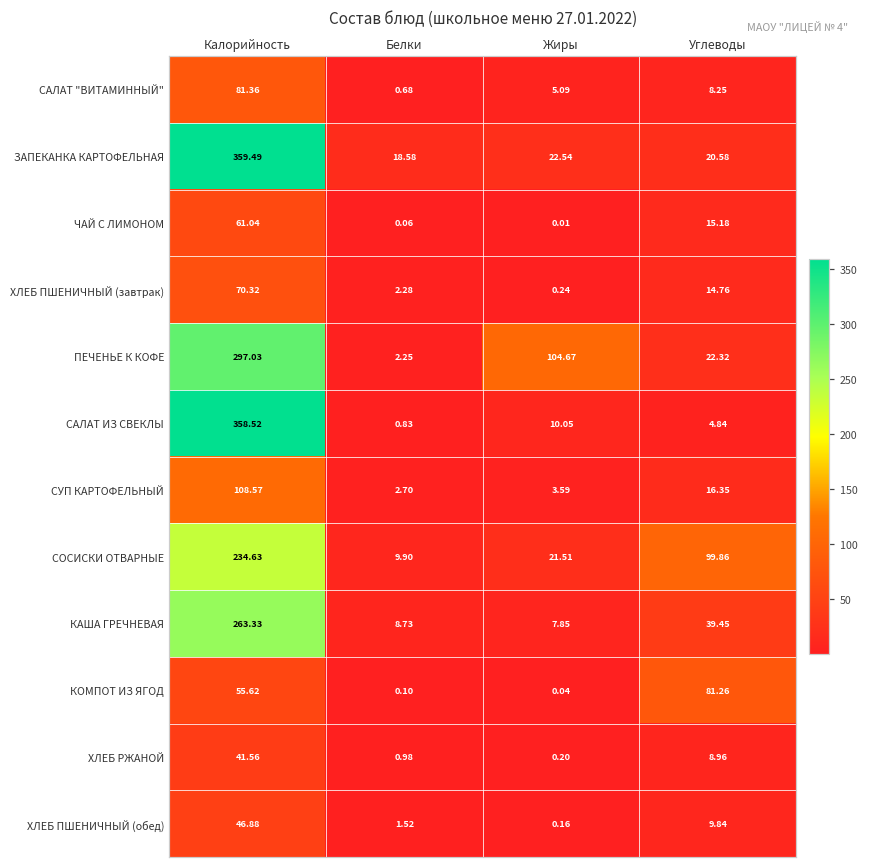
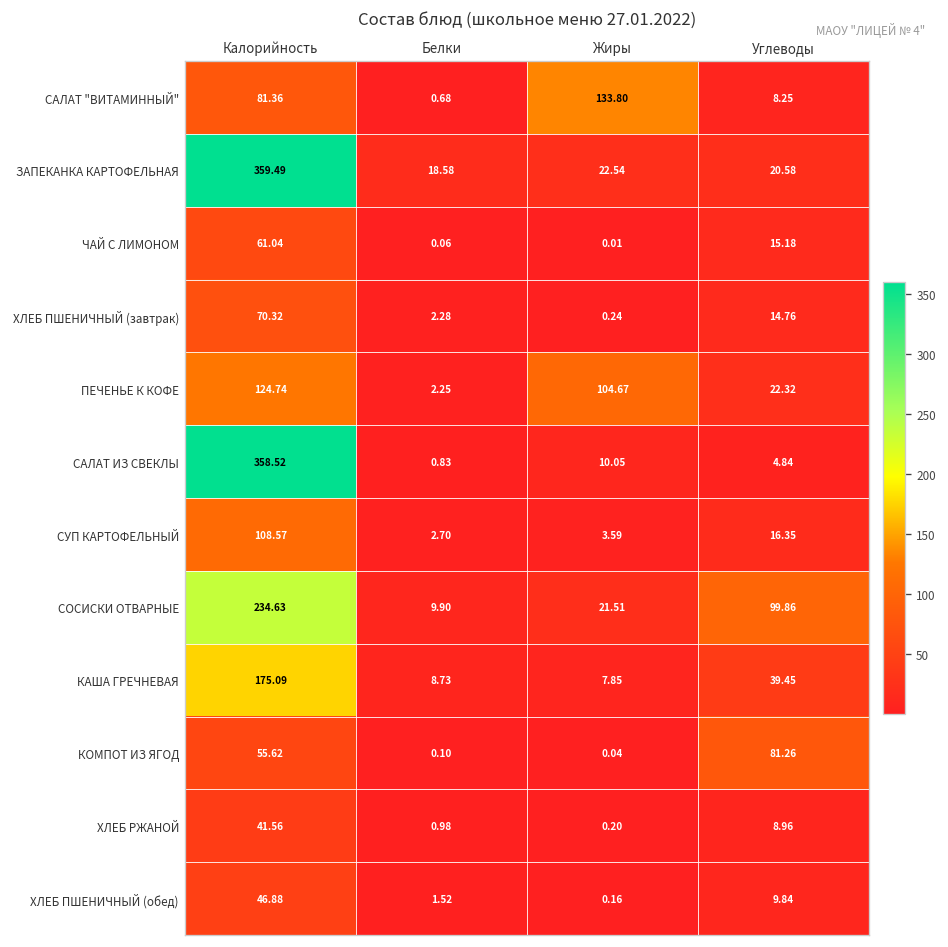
САЛАТ "ВИТАМИННЫЙ", Жиры: 5.09 -> 133.80
ПЕЧЕНЬЕ К КОФЕ, Калорийность: 297.03 -> 124.74
КАША ГРЕЧНЕВАЯ, Калорийность: 263.33 -> 175.09
